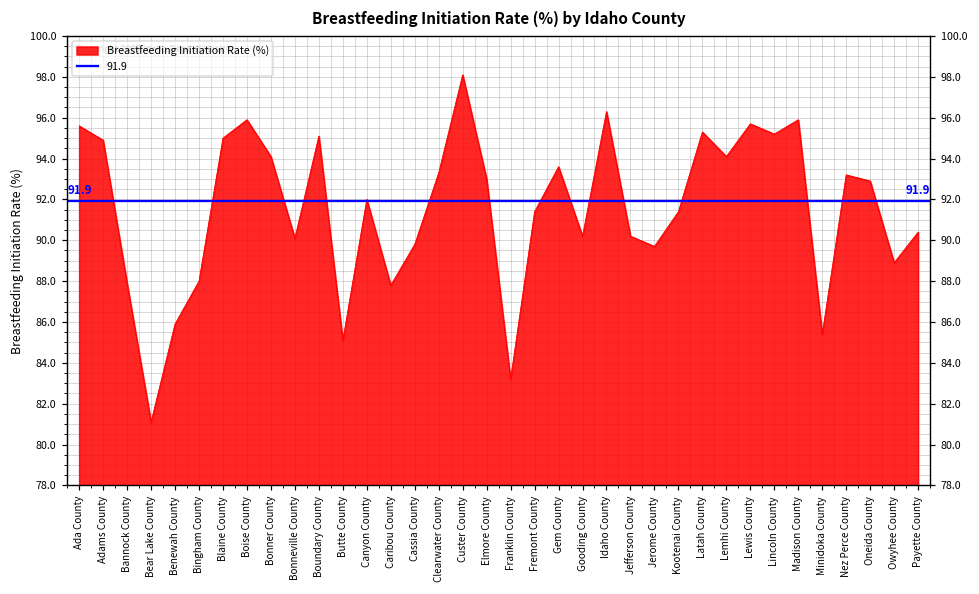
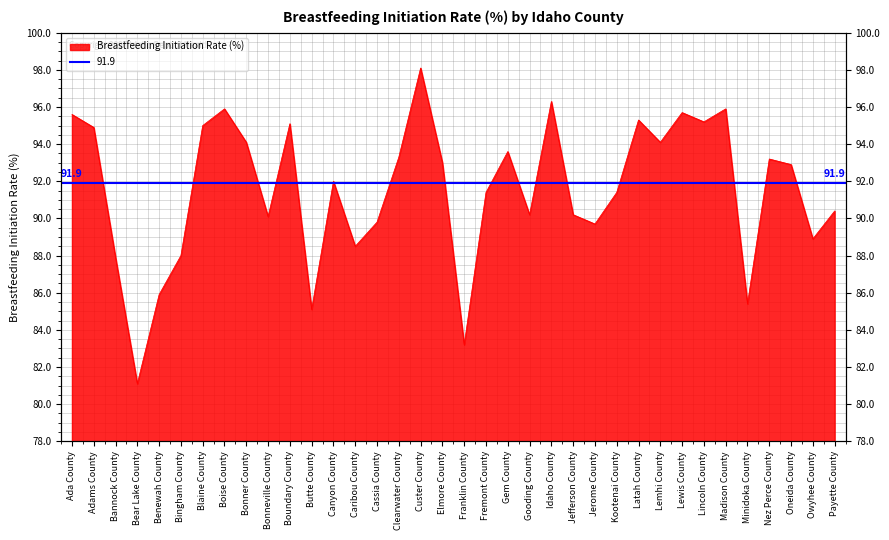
Caribou County: 87.8 -> 88.5
